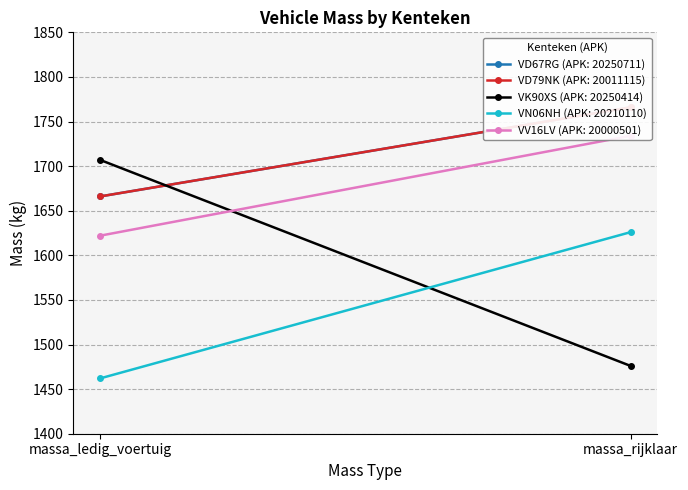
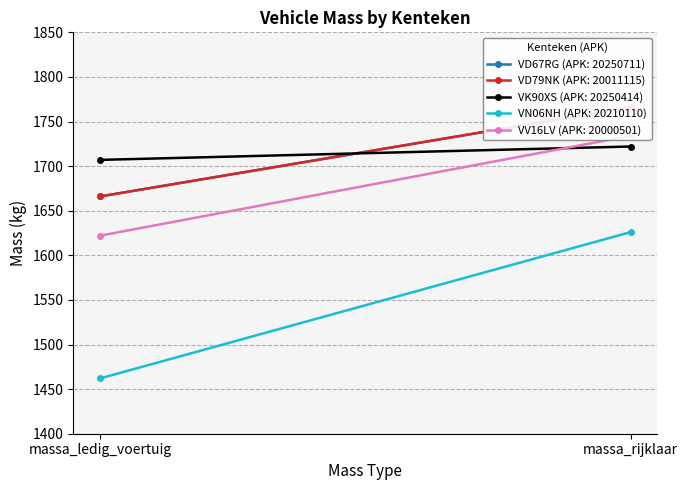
VK90XS (APK: 20250414), massa_rijklaar: 1480 -> 1720
